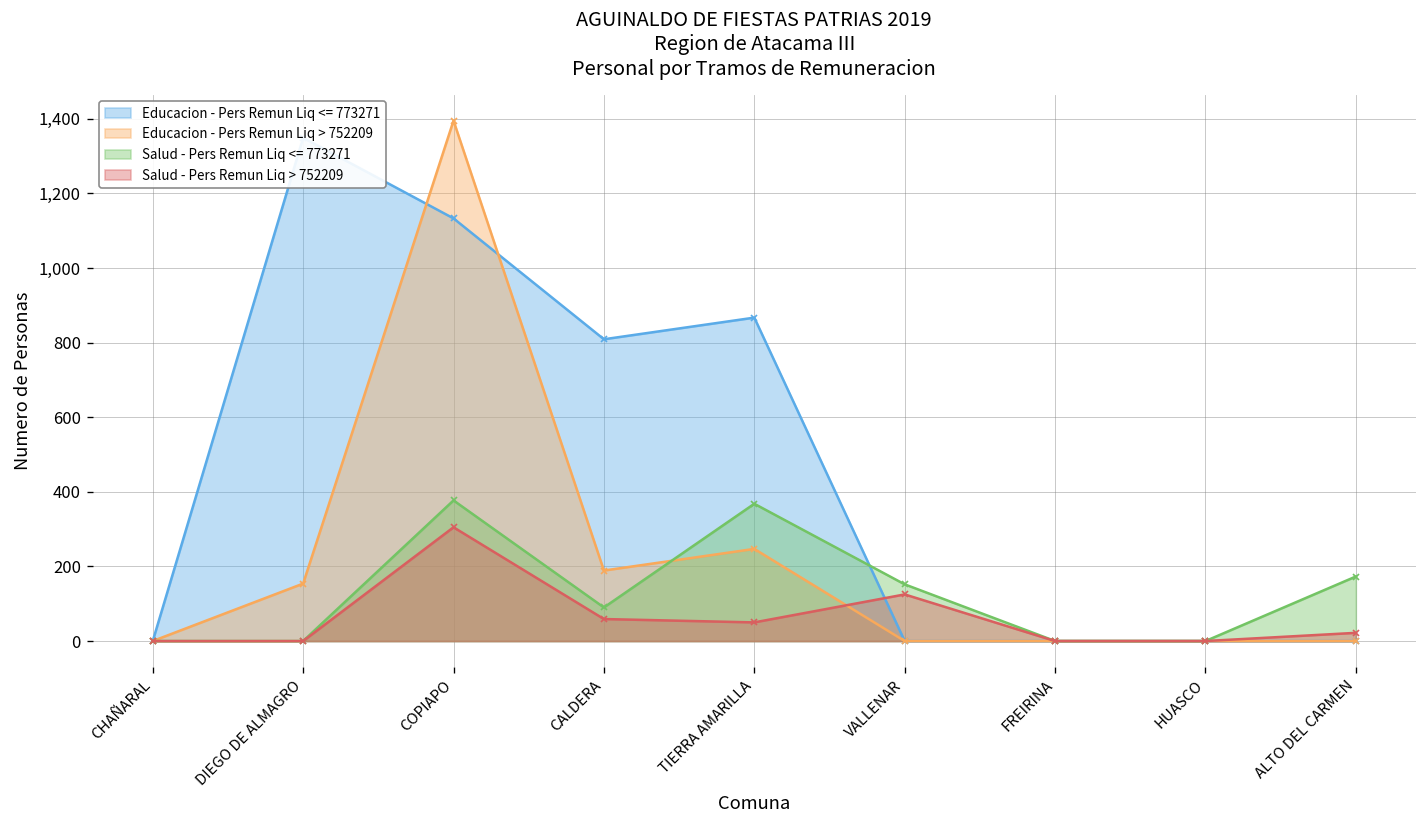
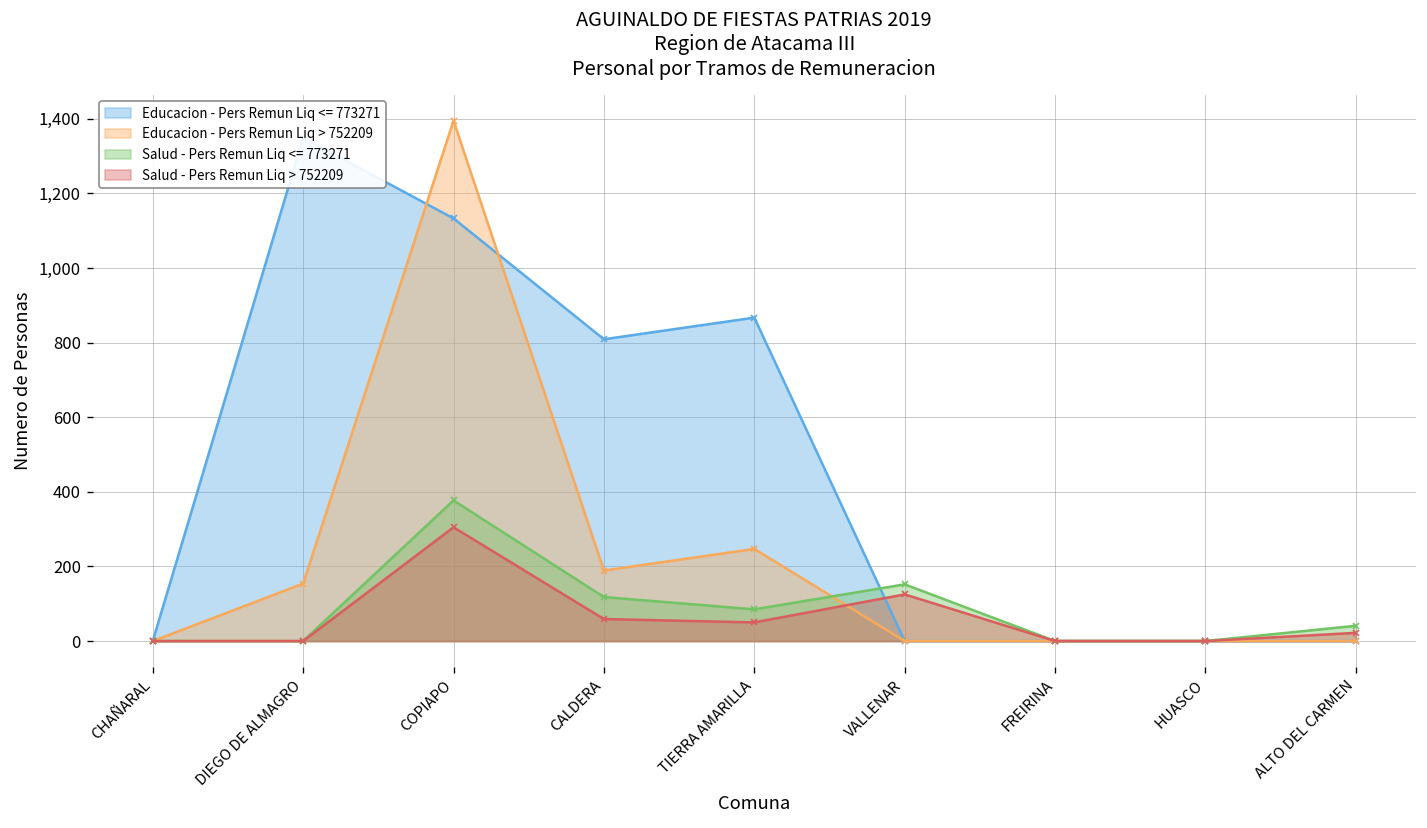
Salud - Pers Remun Liq <= 773271, CALDERA: 90 -> 120
Salud - Pers Remun Liq <= 773271, TIERRA AMARILLA: 370 -> 90
Salud - Pers Remun Liq <= 773271, ALTO DEL CARMEN: 170 -> 40
